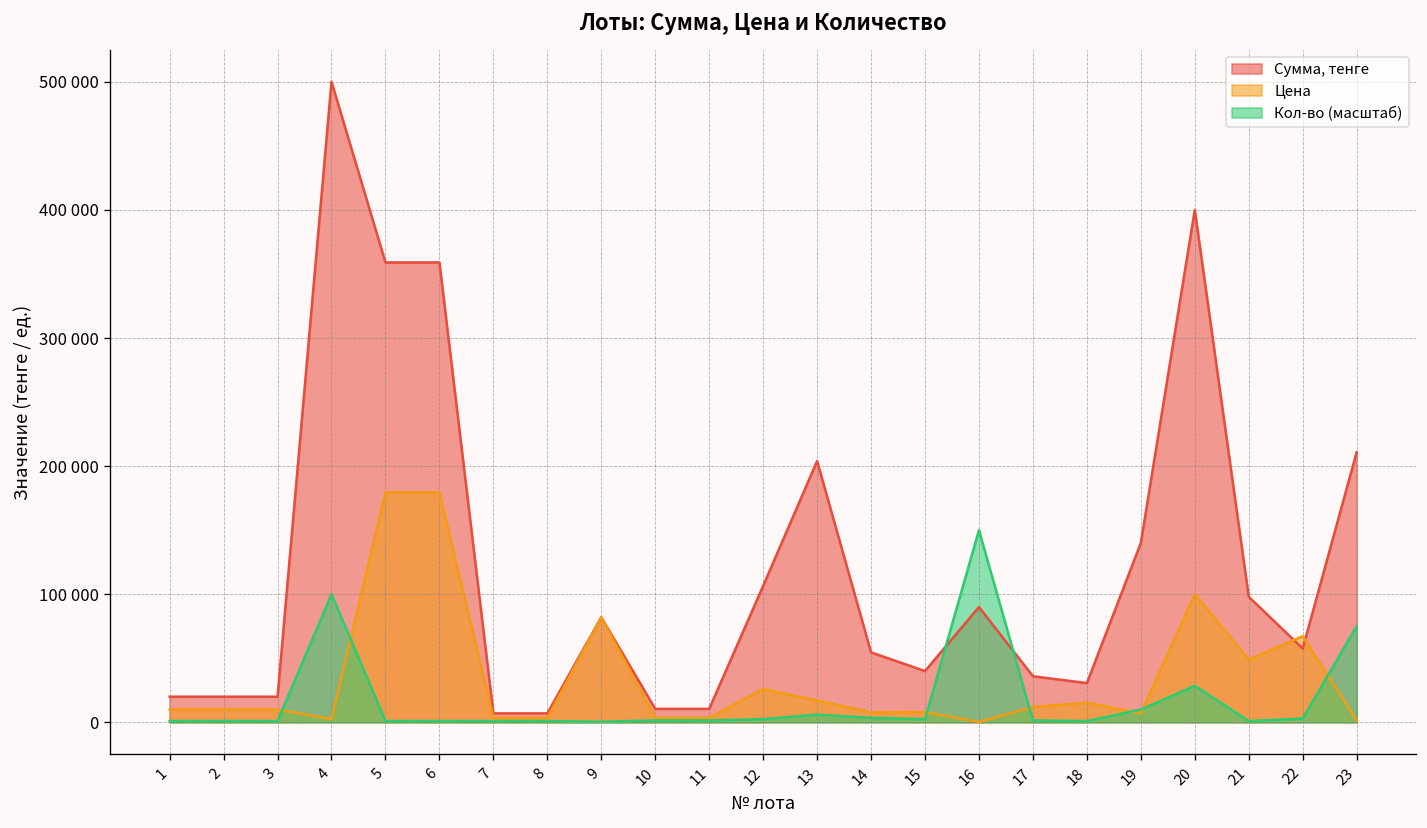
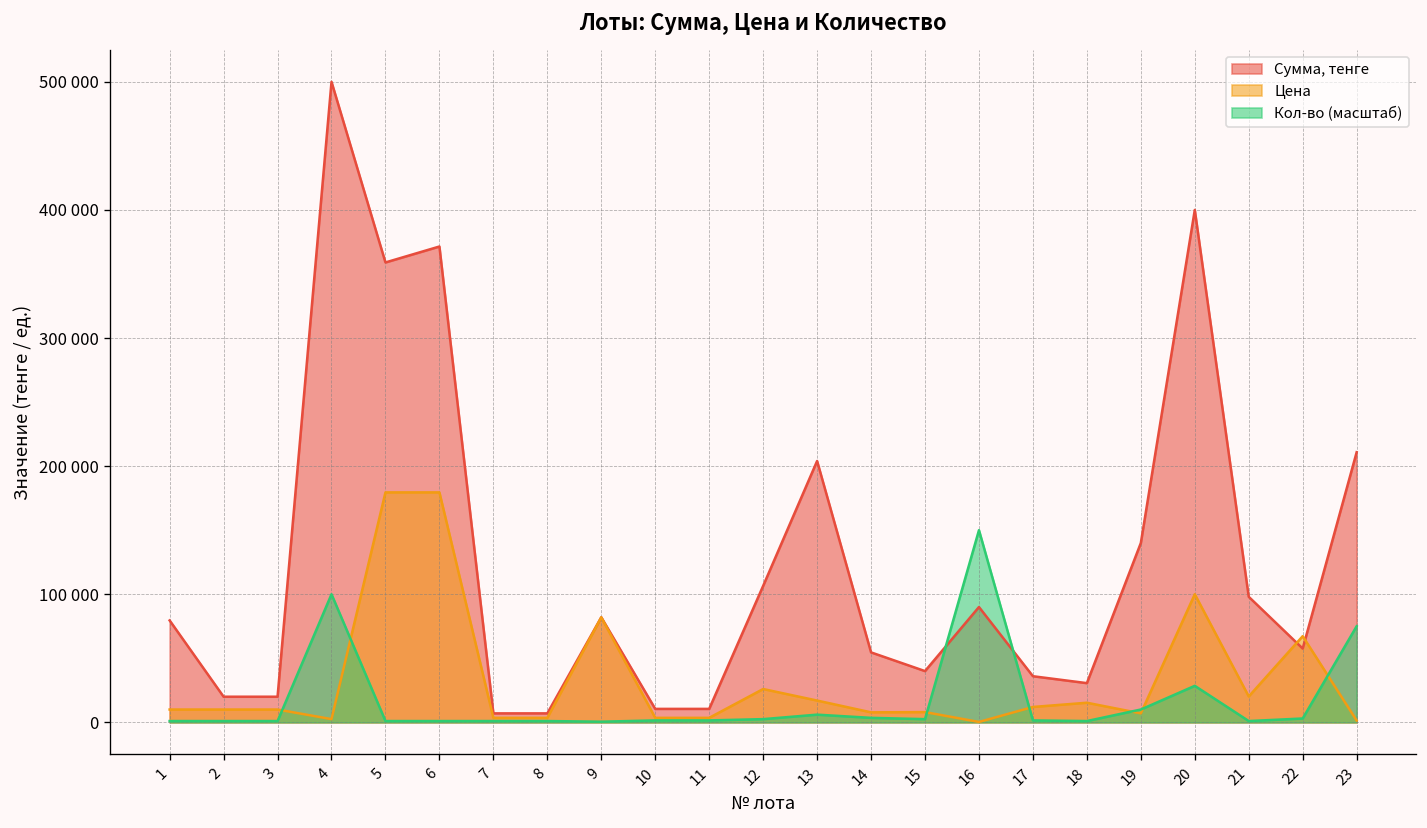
Сумма, тенге, 1: 20000 -> 80000
Сумма, тенге, 6: 359000 -> 371000
Цена, 21: 49000 -> 20000
